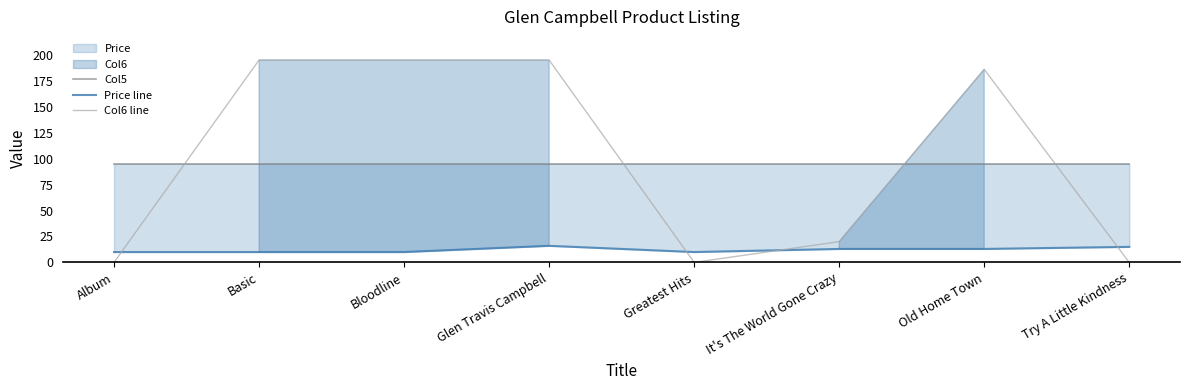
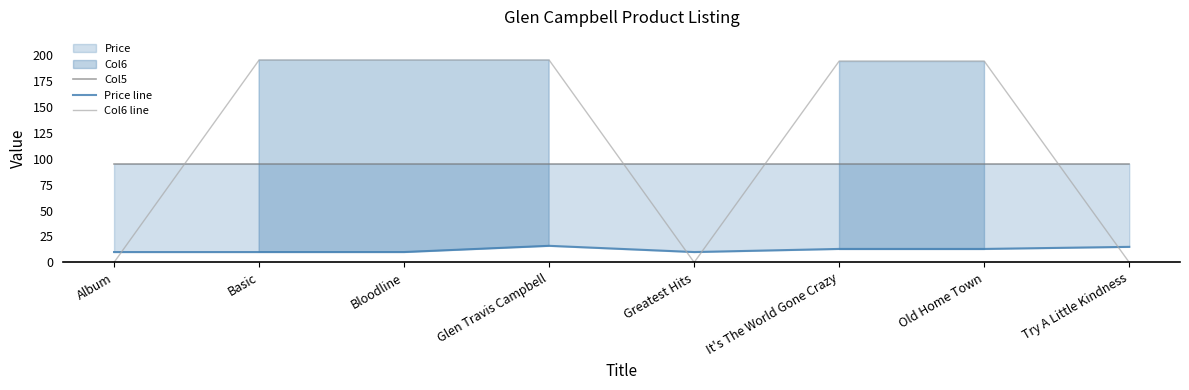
Col6 line, It's The World Gone Crazy: 20 -> 194
Col6 line, Old Home Town: 186 -> 194
